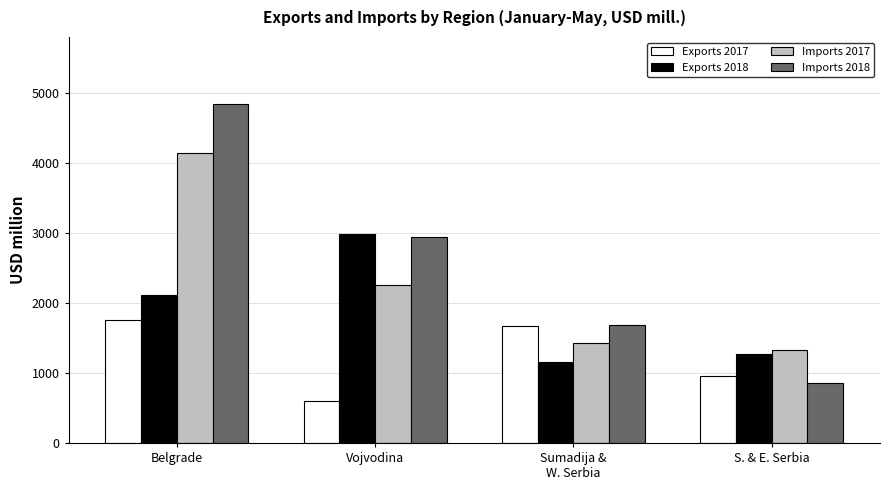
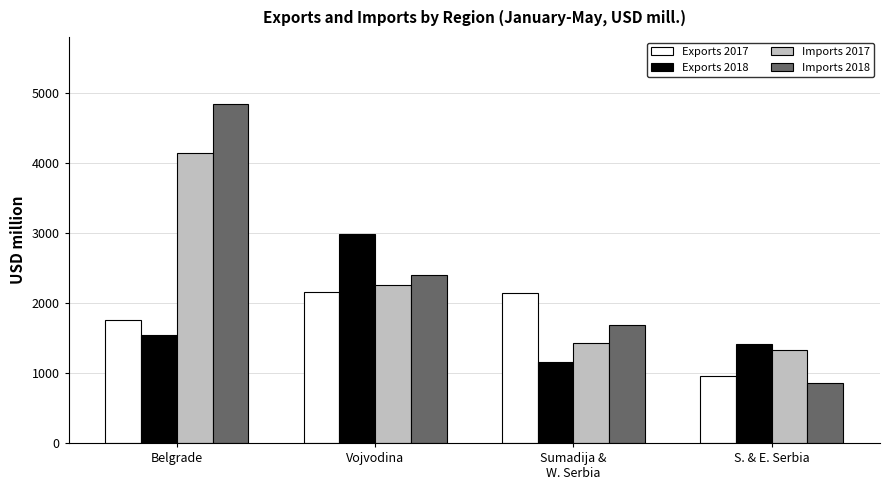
Exports 2018, Belgrade: 2100 -> 1500
Exports 2017, Vojvodina: 600 -> 2200
Imports 2018, Vojvodina: 2900 -> 2400
Exports 2017, Sumadija & W. Serbia: 1700 -> 2100
Exports 2018, S. & E. Serbia: 1300 -> 1400
